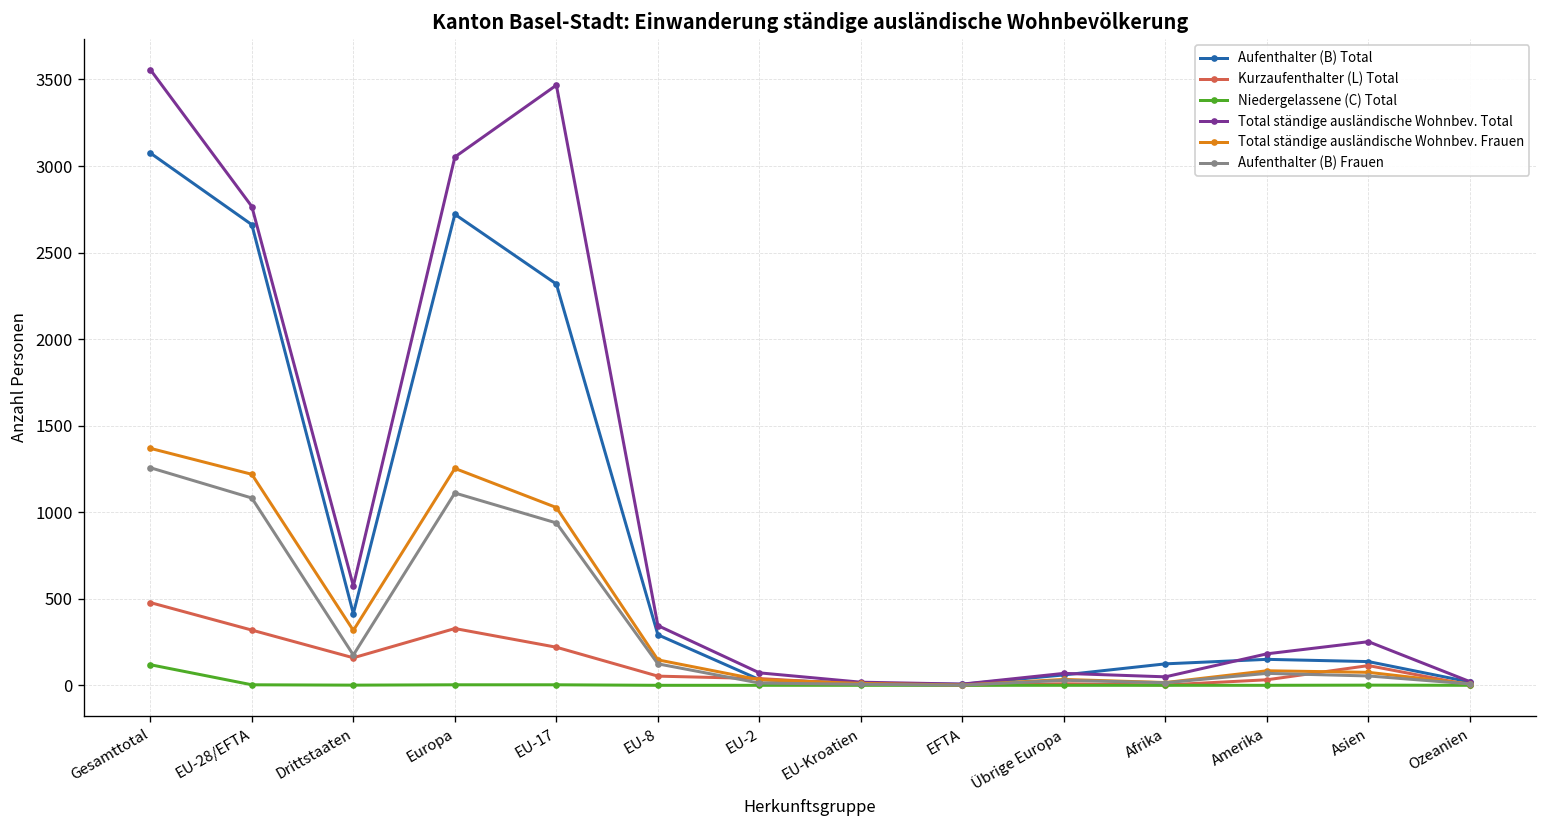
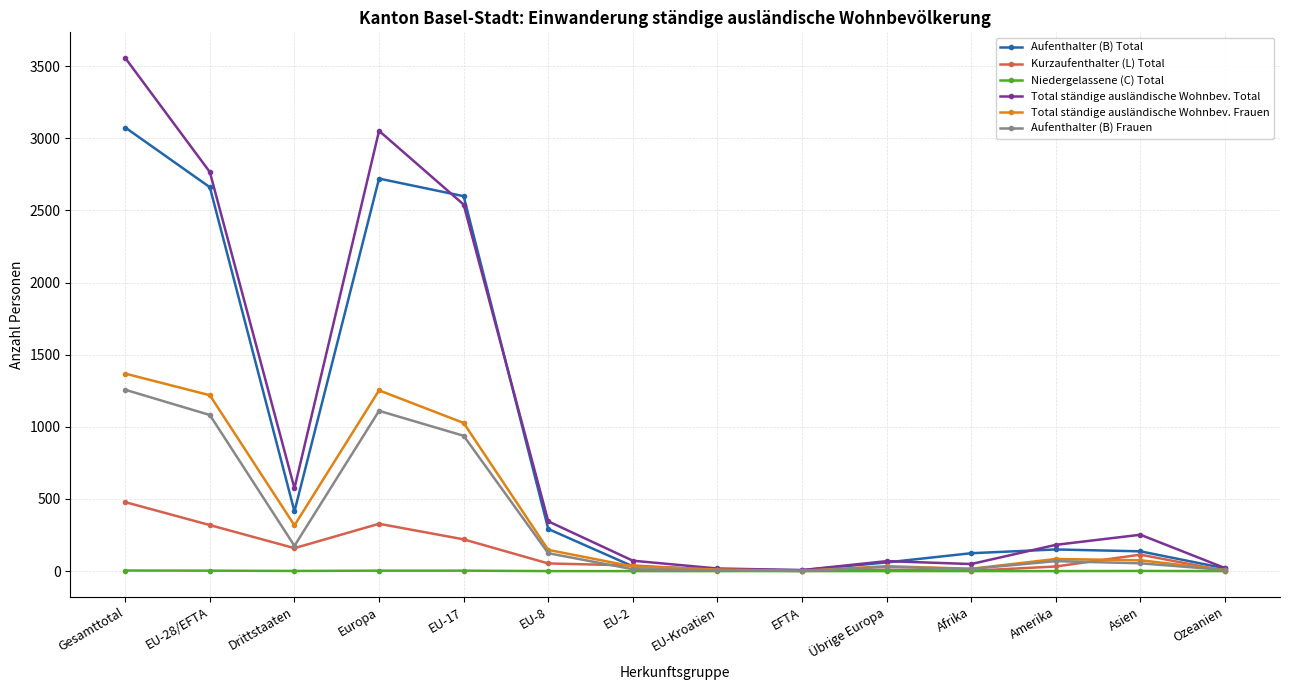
Niedergelassene (C) Total, Gesamttotal: 120 -> 0
Aufenthalter (B) Total, EU-17: 2320 -> 2600
Total ständige ausländische Wohnbev. Total, EU-17: 3470 -> 2540
